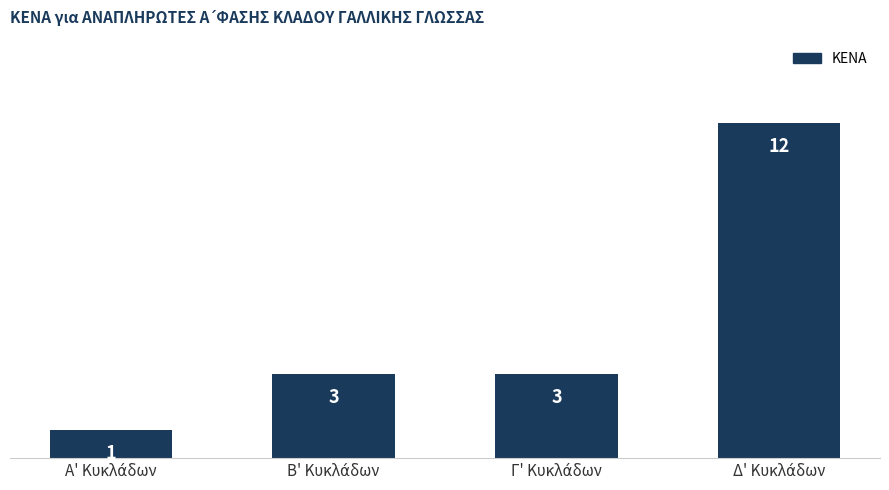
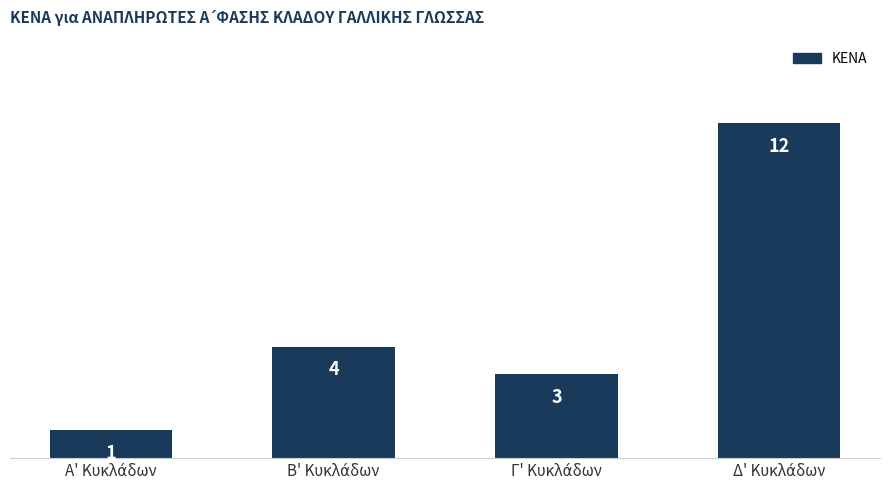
Β' Κυκλάδων: 3 -> 4
